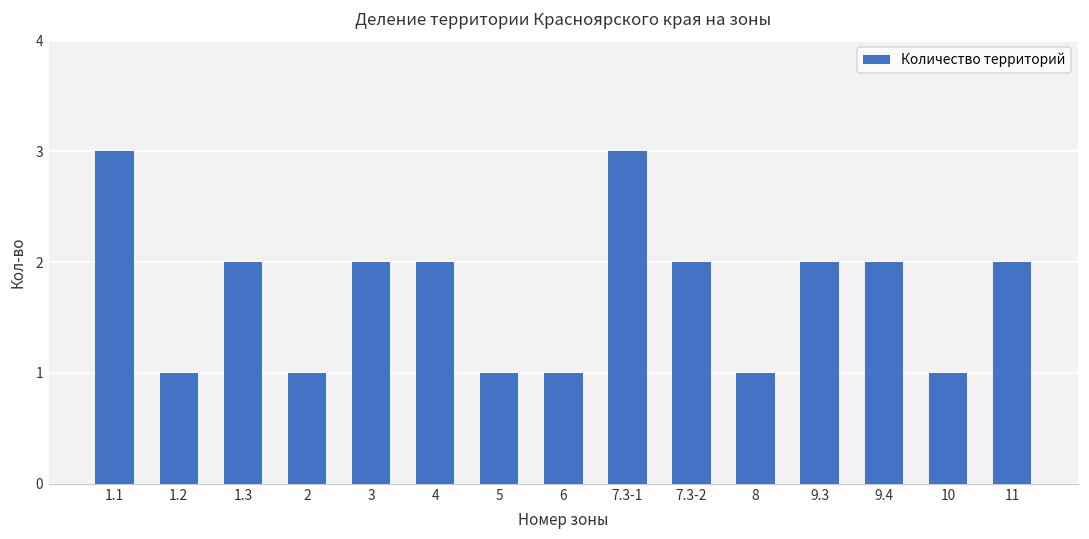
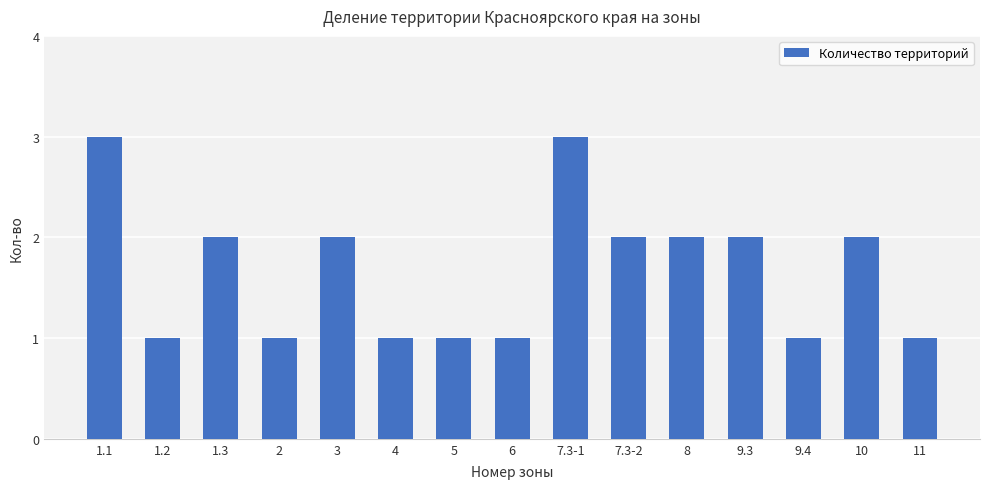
4: 2 -> 1
8: 1 -> 2
9.4: 2 -> 1
10: 1 -> 2
11: 2 -> 1
